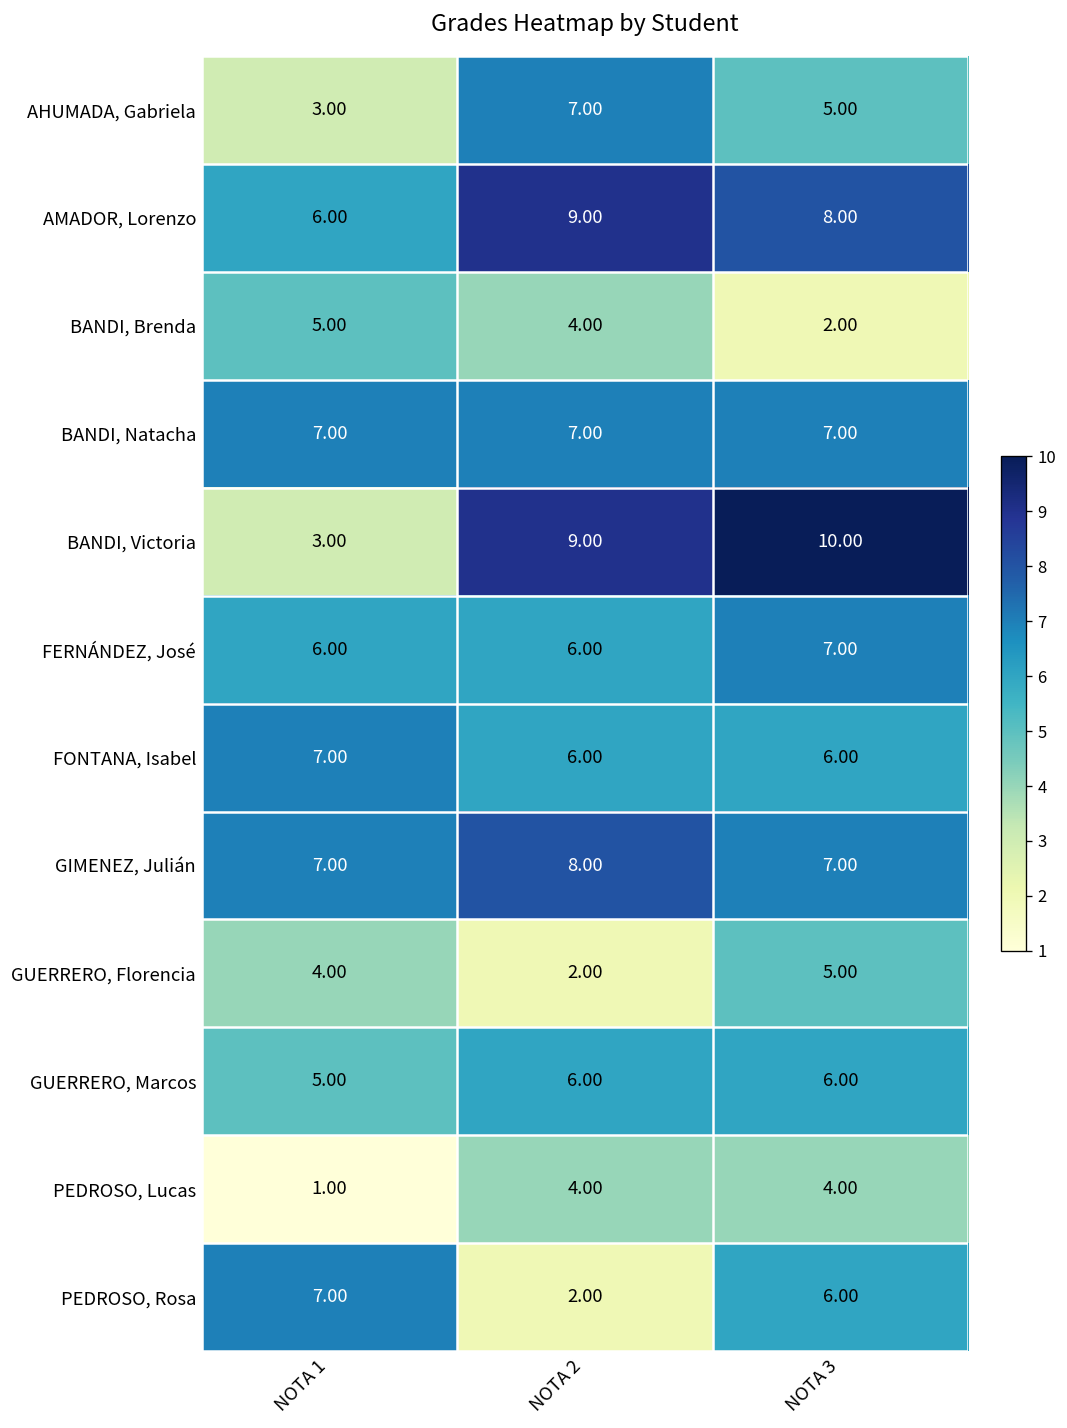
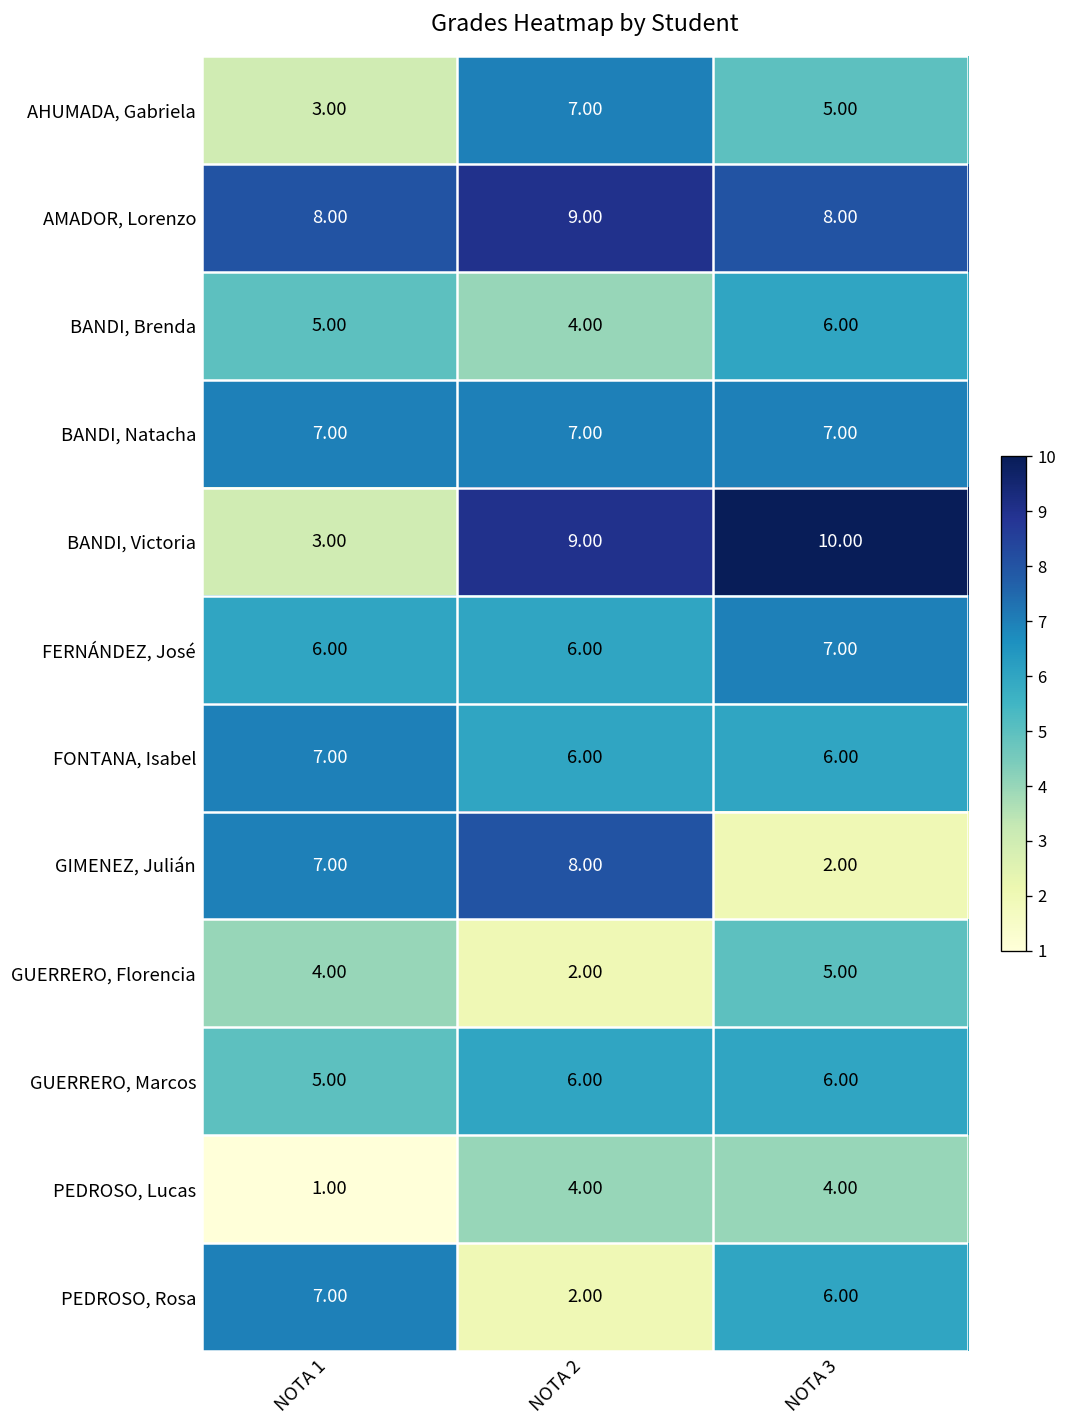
AMADOR, Lorenzo, NOTA 1: 6.00 -> 8.00
BANDI, Brenda, NOTA 3: 2.00 -> 6.00
GIMENEZ, Julián, NOTA 3: 7.00 -> 2.00
